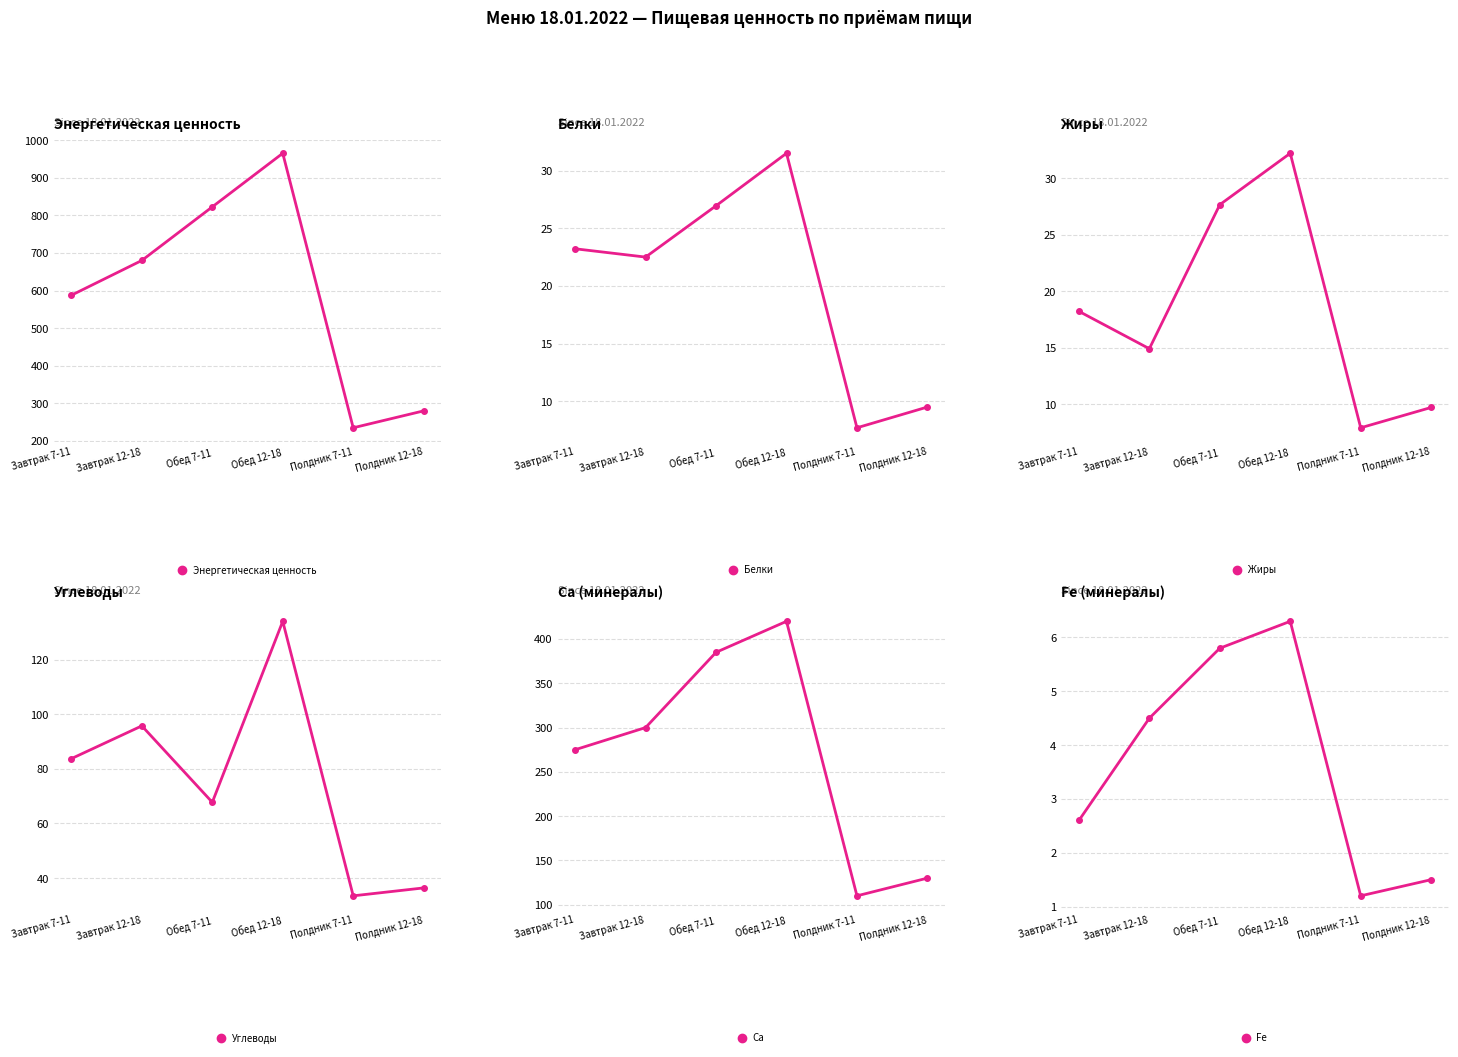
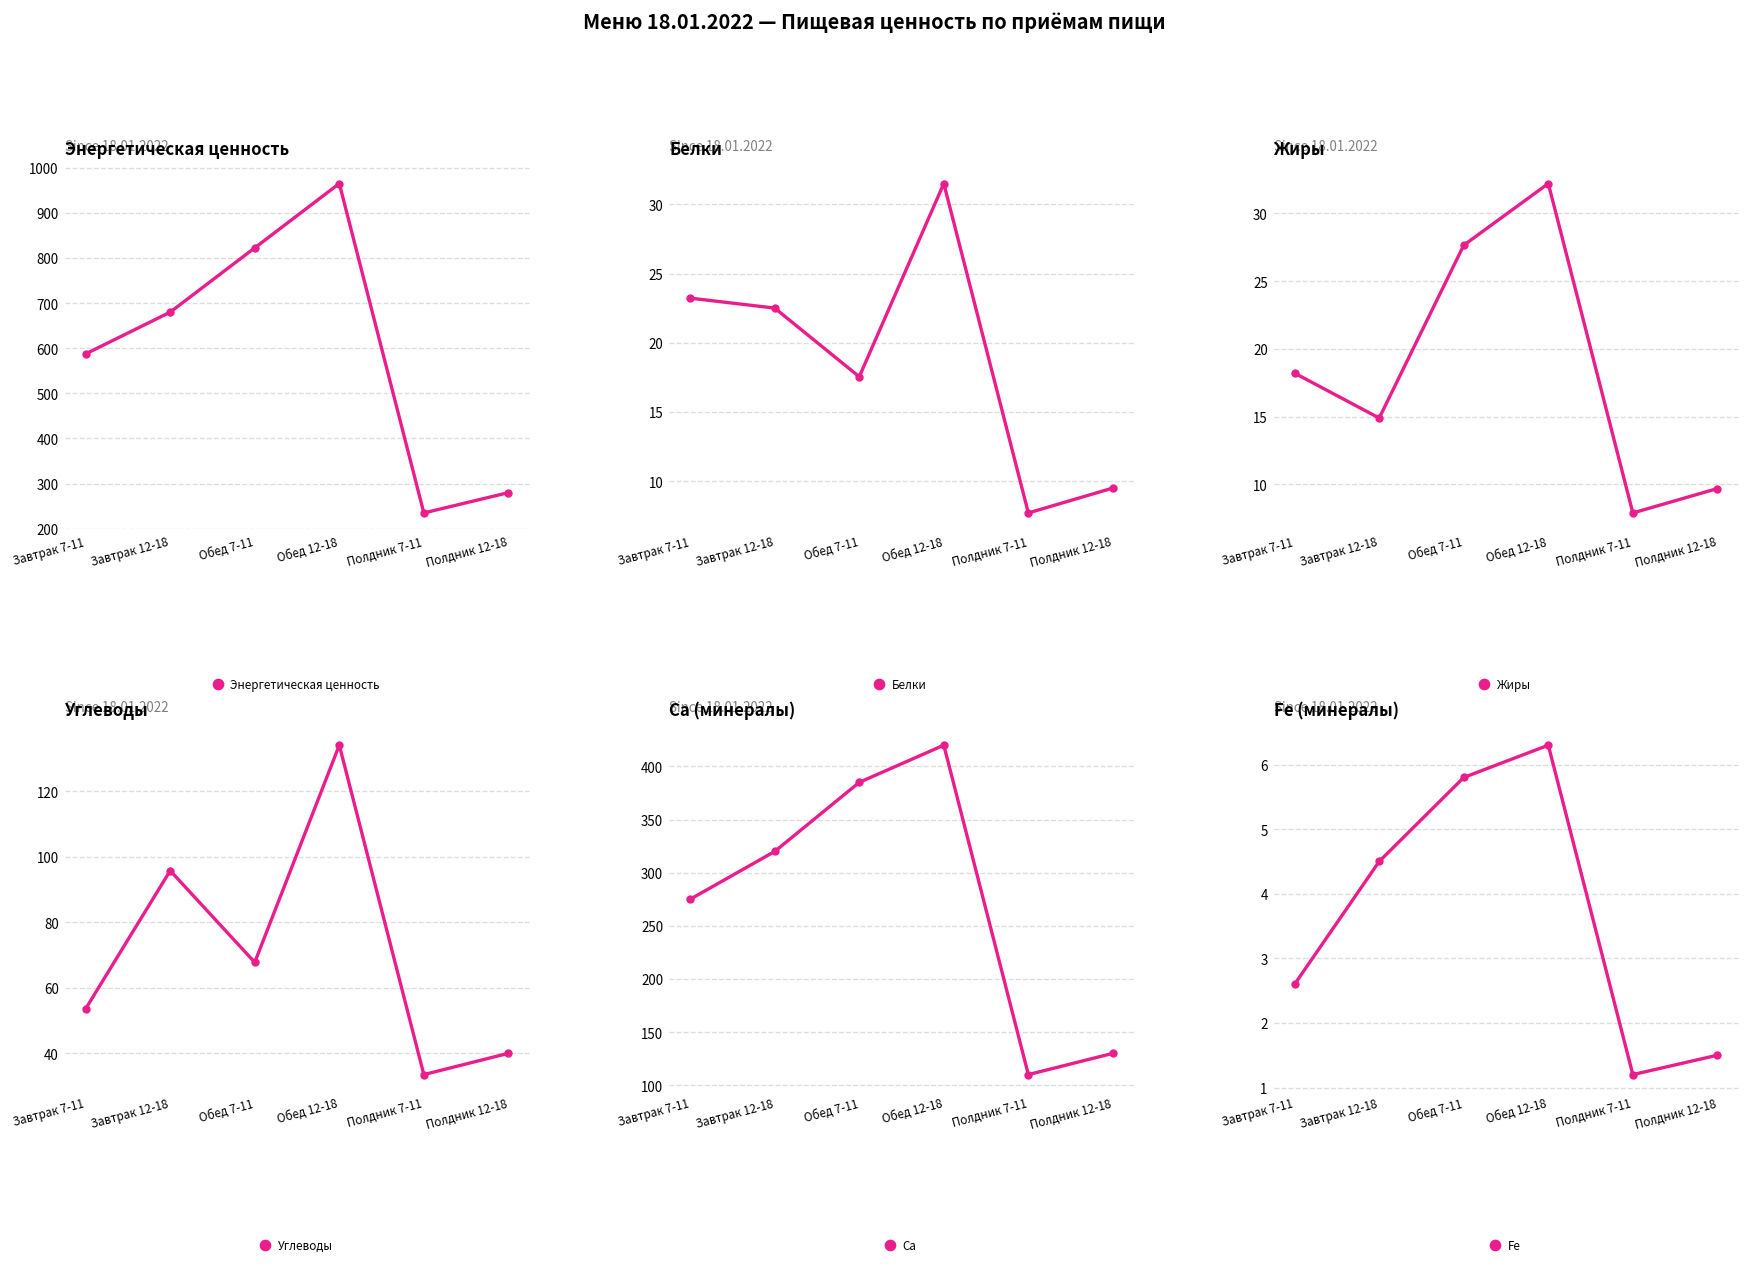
Белки, Обед 7-11: 27.0 -> 17.5
Углеводы, Завтрак 7-11: 84 -> 54
Углеводы, Полдник 12-18: 36 -> 40
Ca (минералы), Завтрак 12-18: 300 -> 320
